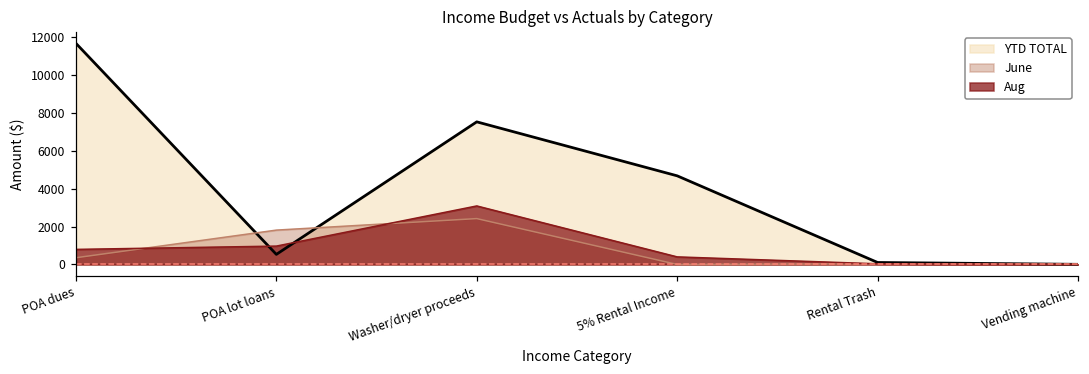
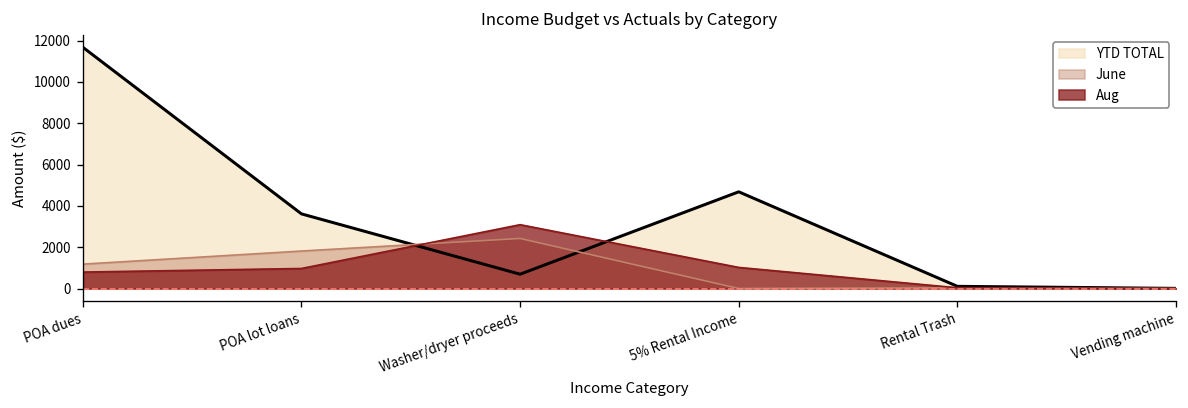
June, POA dues: 400 -> 1200
YTD TOTAL, POA lot loans: 500 -> 3600
YTD TOTAL, Washer/dryer proceeds: 7500 -> 700
Aug, 5% Rental Income: 400 -> 1000
